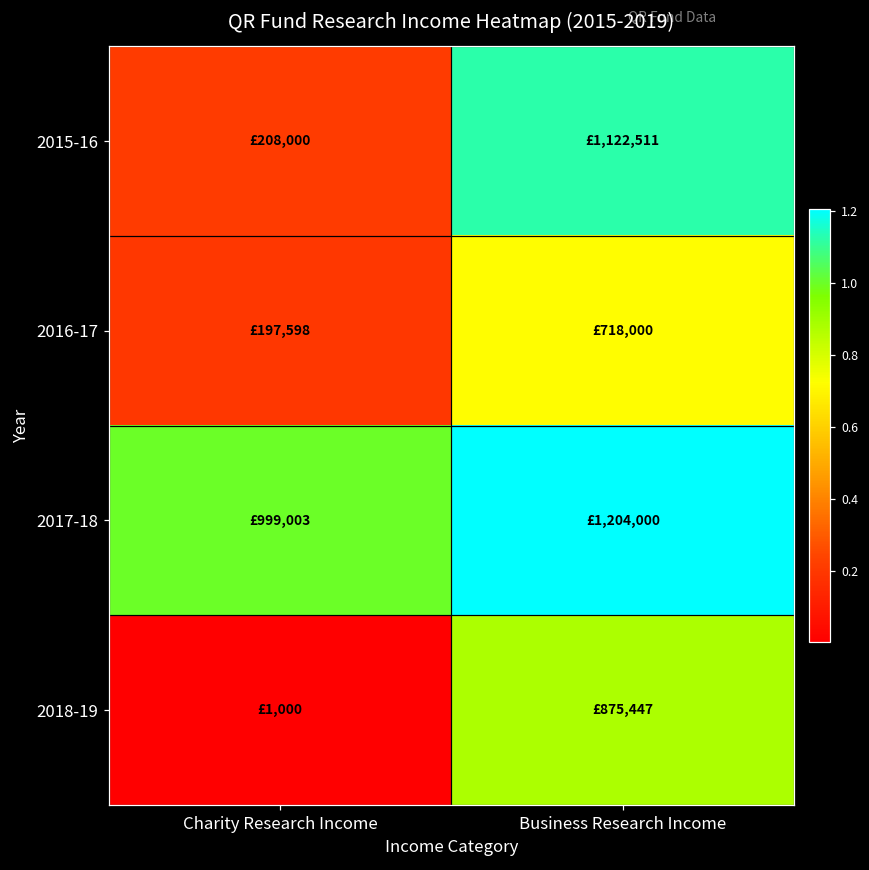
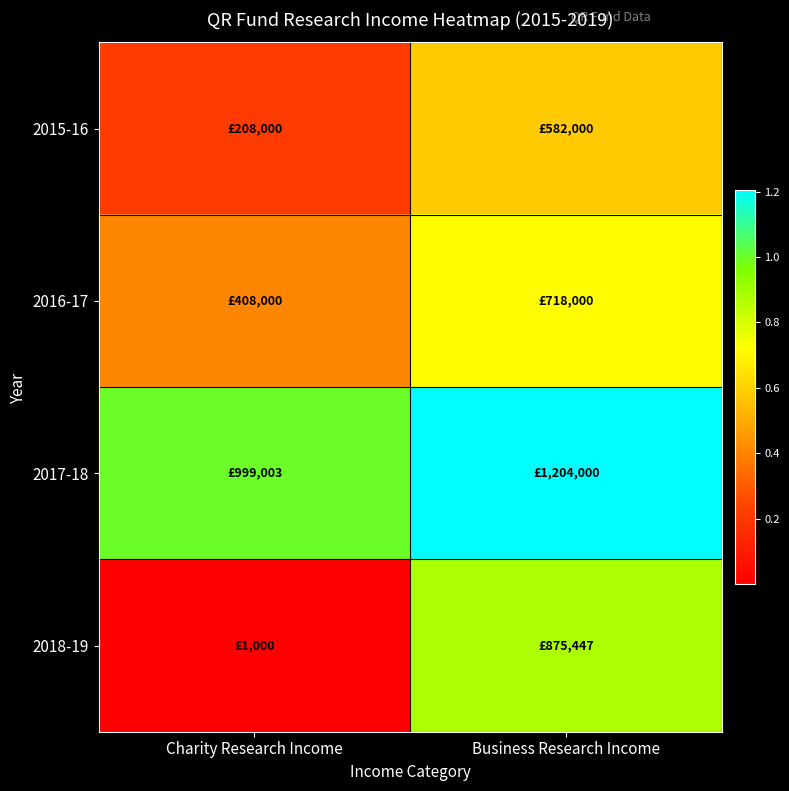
2015-16, Business Research Income: £1,122,511 -> £582,000
2016-17, Charity Research Income: £197,598 -> £408,000
